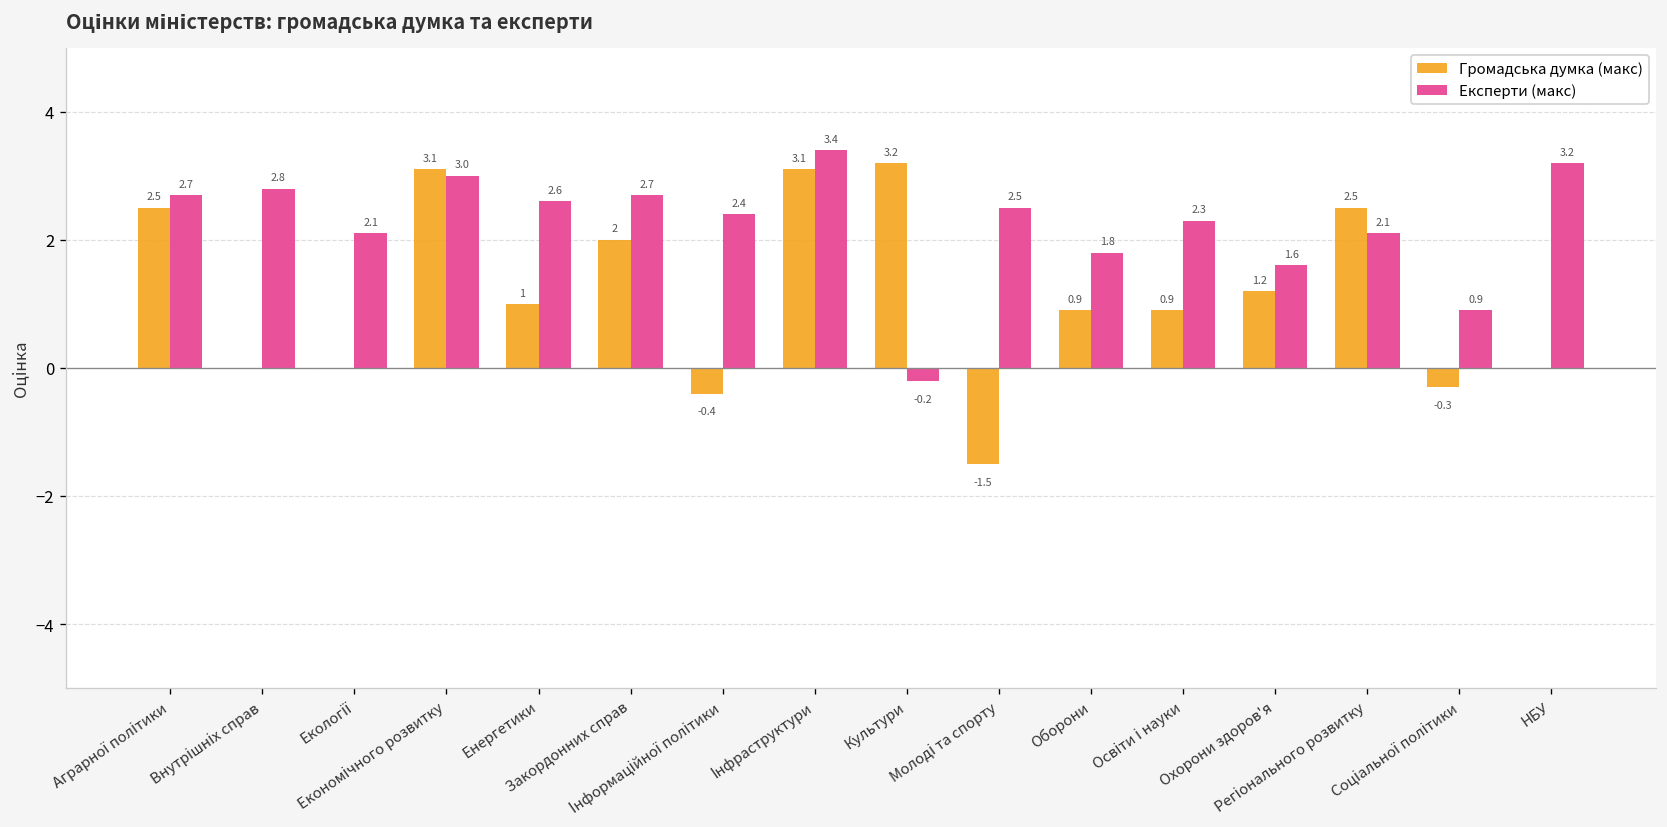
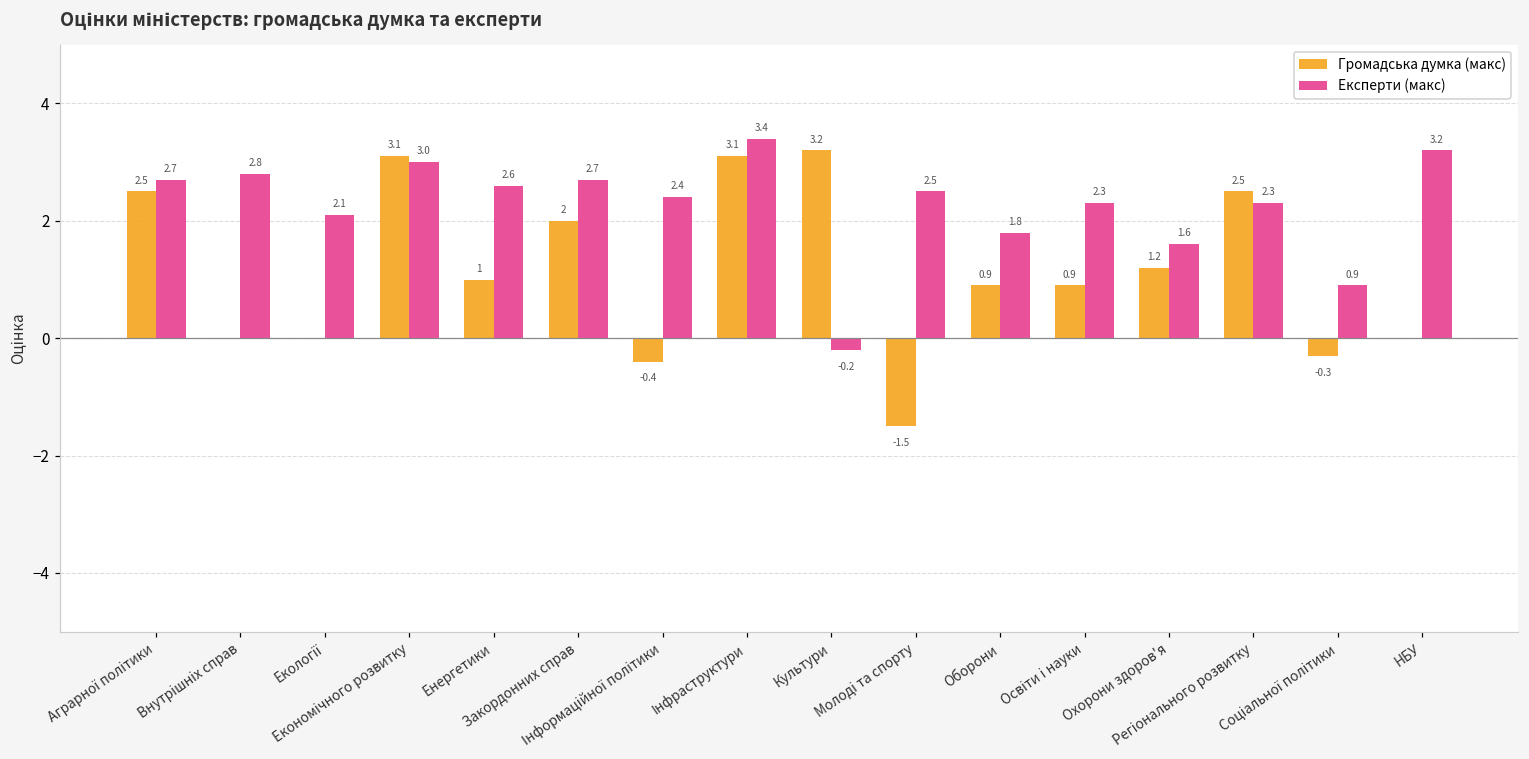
Експерти (макс), Регіонального розвитку: 2.1 -> 2.3
